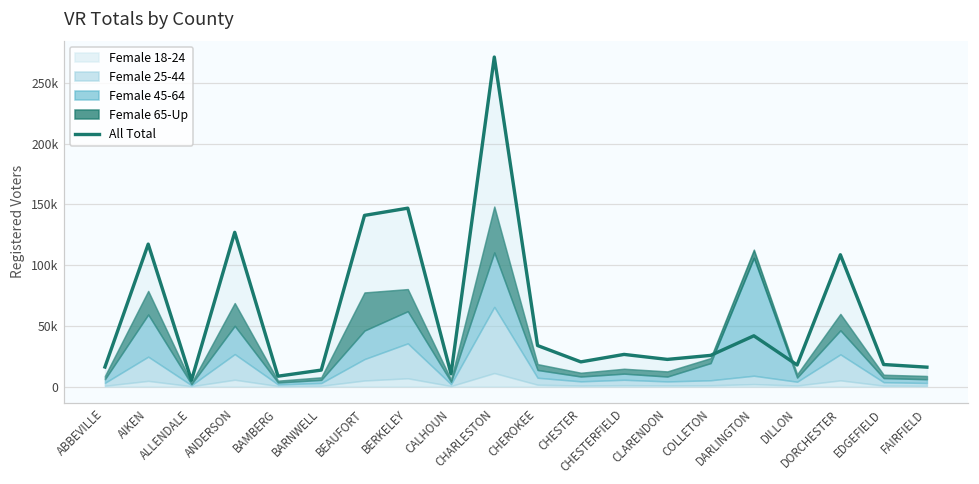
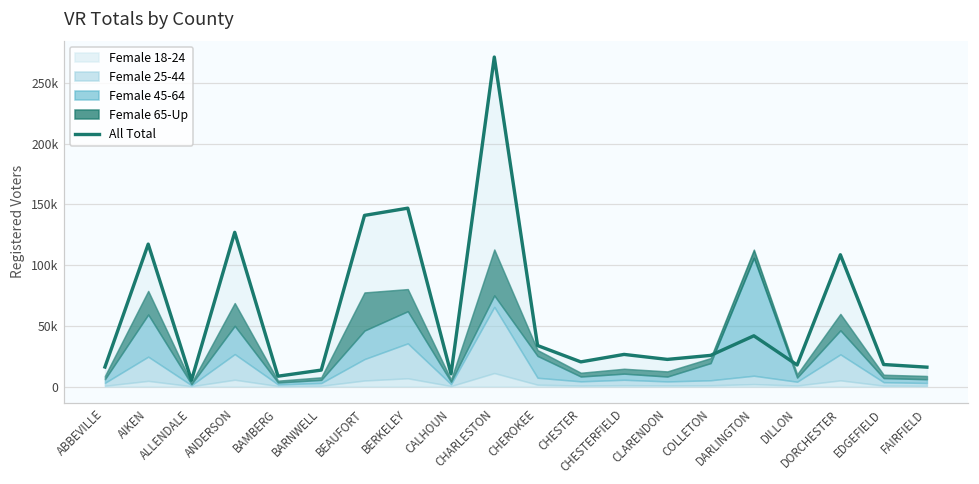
Female 45-64, CHARLESTON: 45000 -> 9000
Female 45-64, CHEROKEE: 6000 -> 18000
